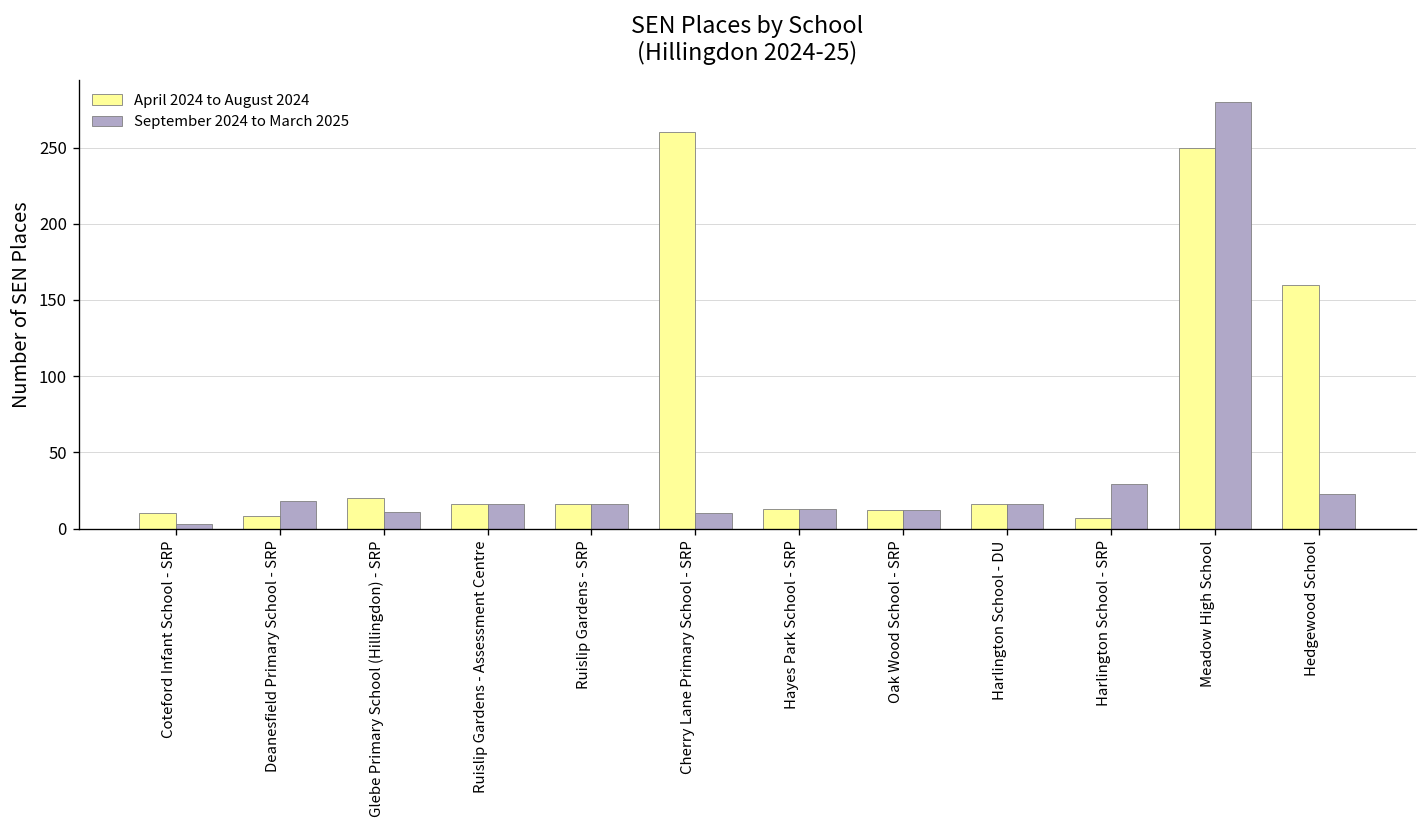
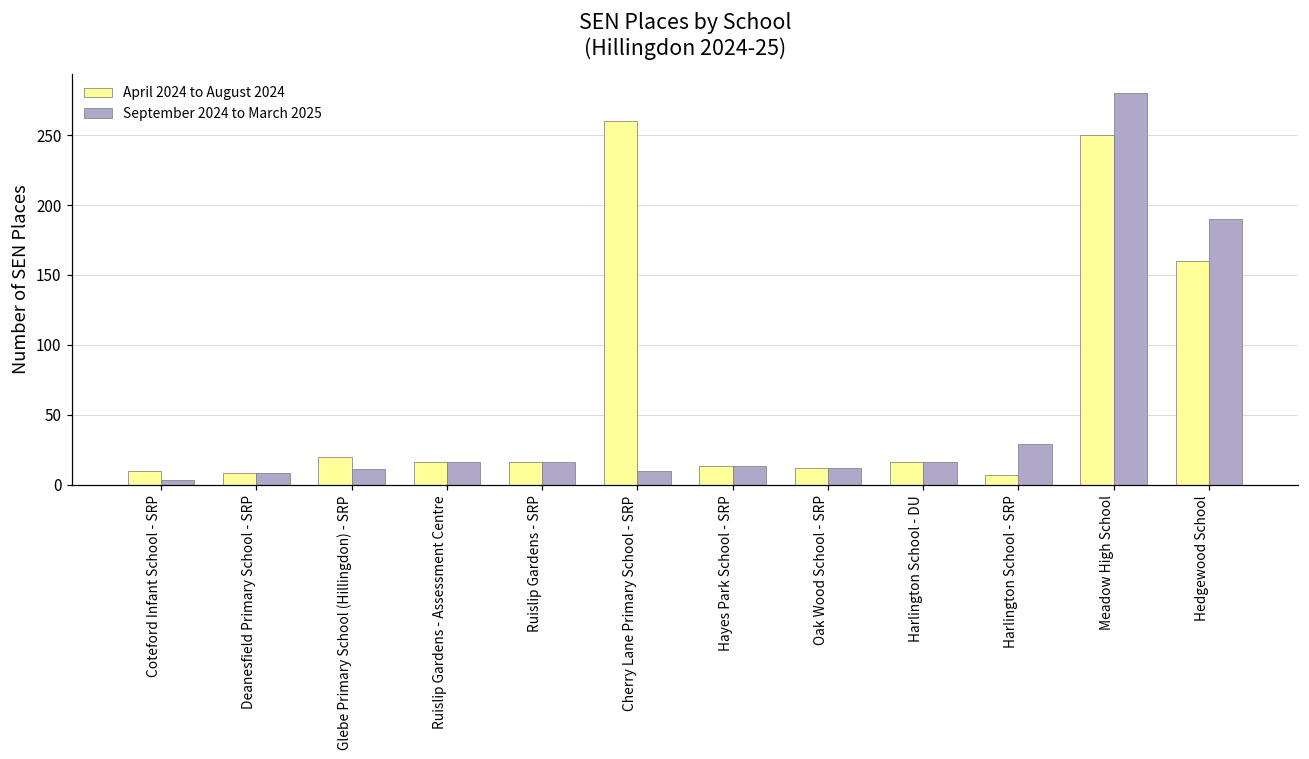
September 2024 to March 2025, Deanesfield Primary School - SRP: 18 -> 8
September 2024 to March 2025, Hedgewood School: 23 -> 190
